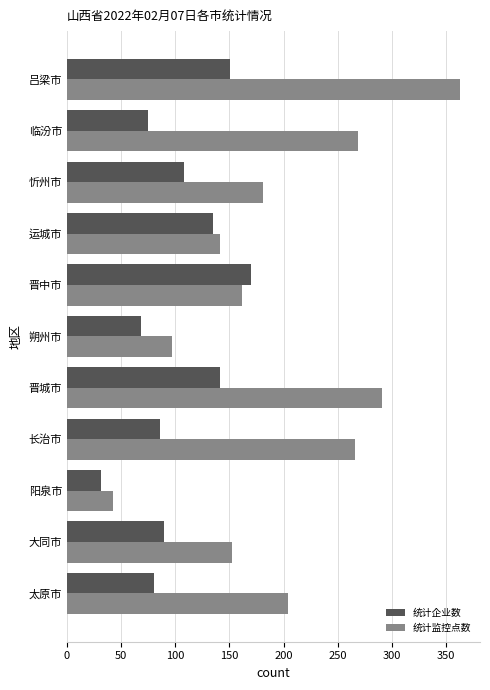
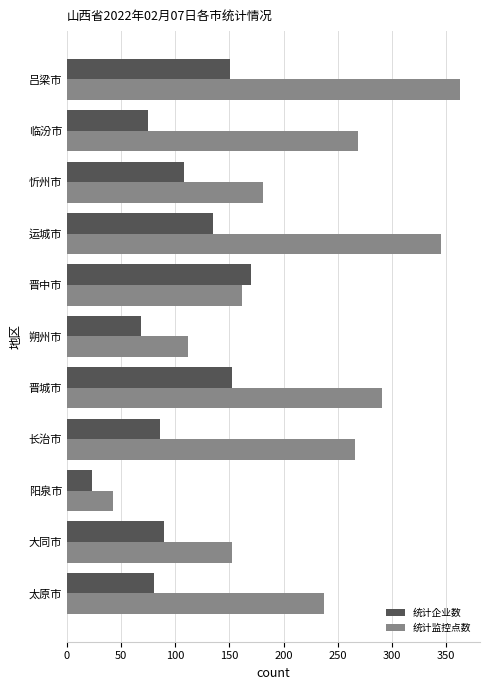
统计监控点数, 运城市: 141 -> 345
统计监控点数, 朔州市: 97 -> 112
统计企业数, 晋城市: 141 -> 152
统计企业数, 阳泉市: 32 -> 23
统计监控点数, 太原市: 204 -> 237
